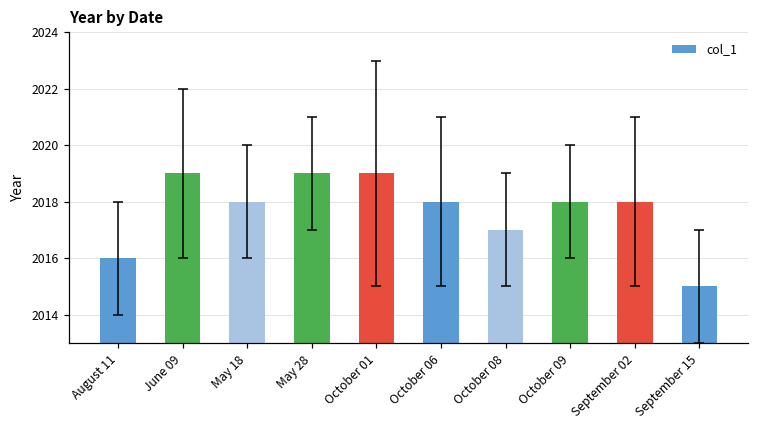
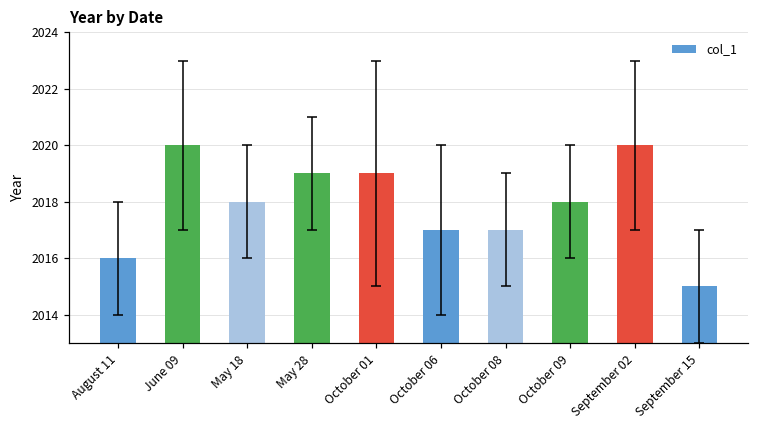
col_1, June 09: 2019 -> 2020
col_1, October 06: 2018 -> 2017
col_1, September 02: 2018 -> 2020
